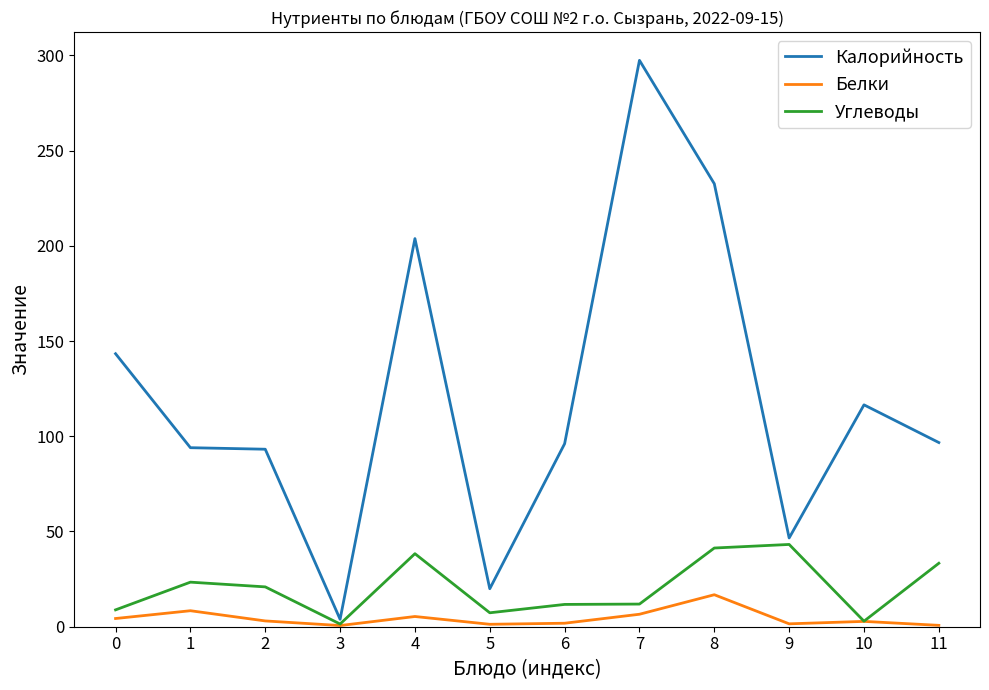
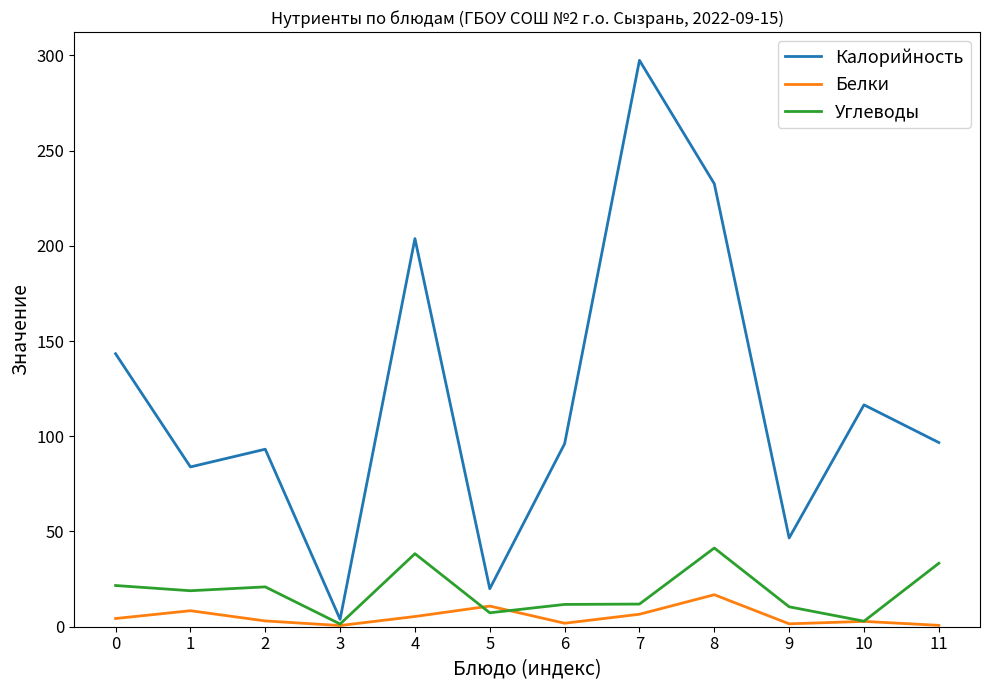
Углеводы, 0: 9 -> 22
Калорийность, 1: 94 -> 84
Углеводы, 1: 23 -> 19
Белки, 5: 1 -> 11
Углеводы, 9: 43 -> 10
